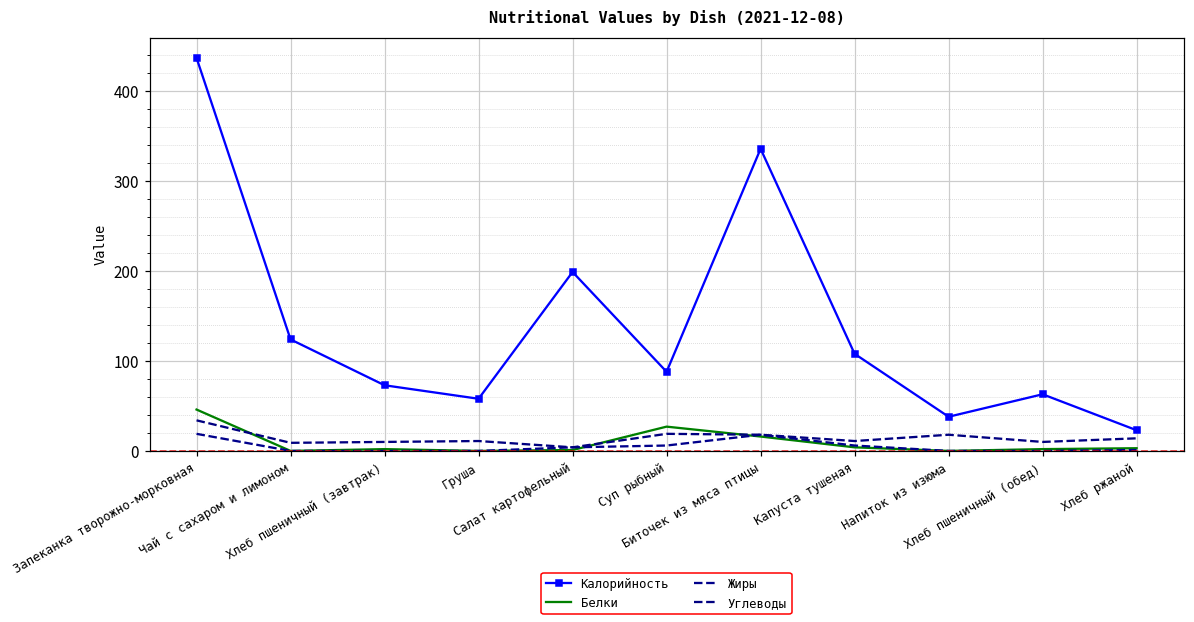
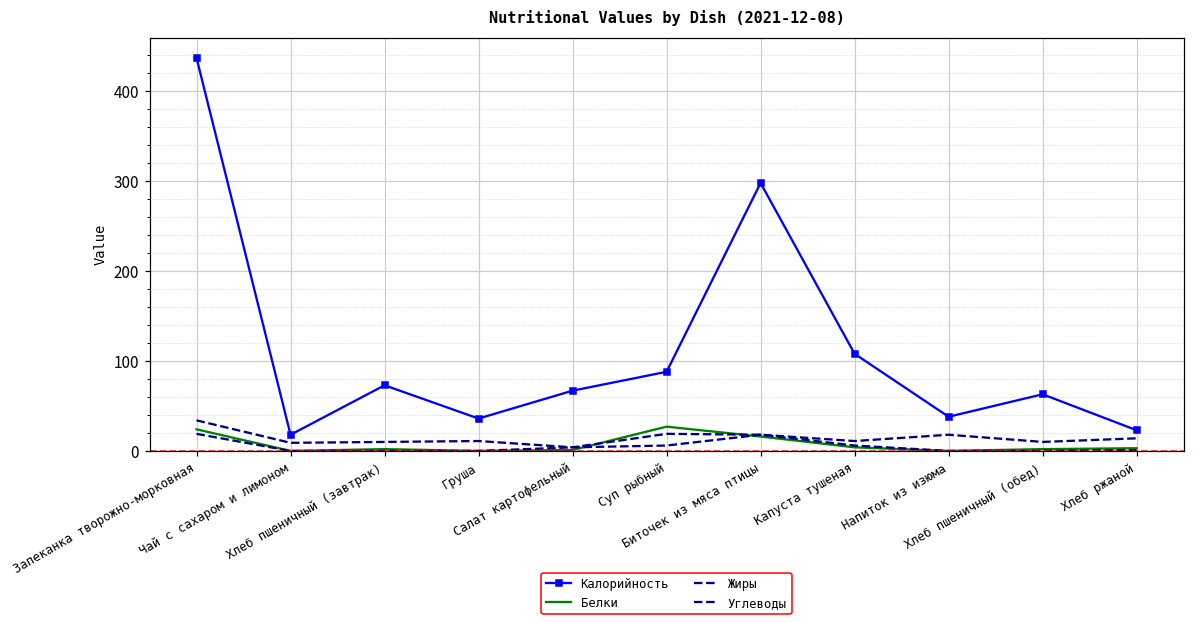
Белки, Запеканка творожно-морковная: 50 -> 20
Калорийность, Чай с сахаром и лимоном: 120 -> 20
Калорийность, Груша: 60 -> 40
Калорийность, Салат картофельный: 200 -> 70
Калорийность, Биточек из мяса птицы: 340 -> 300
